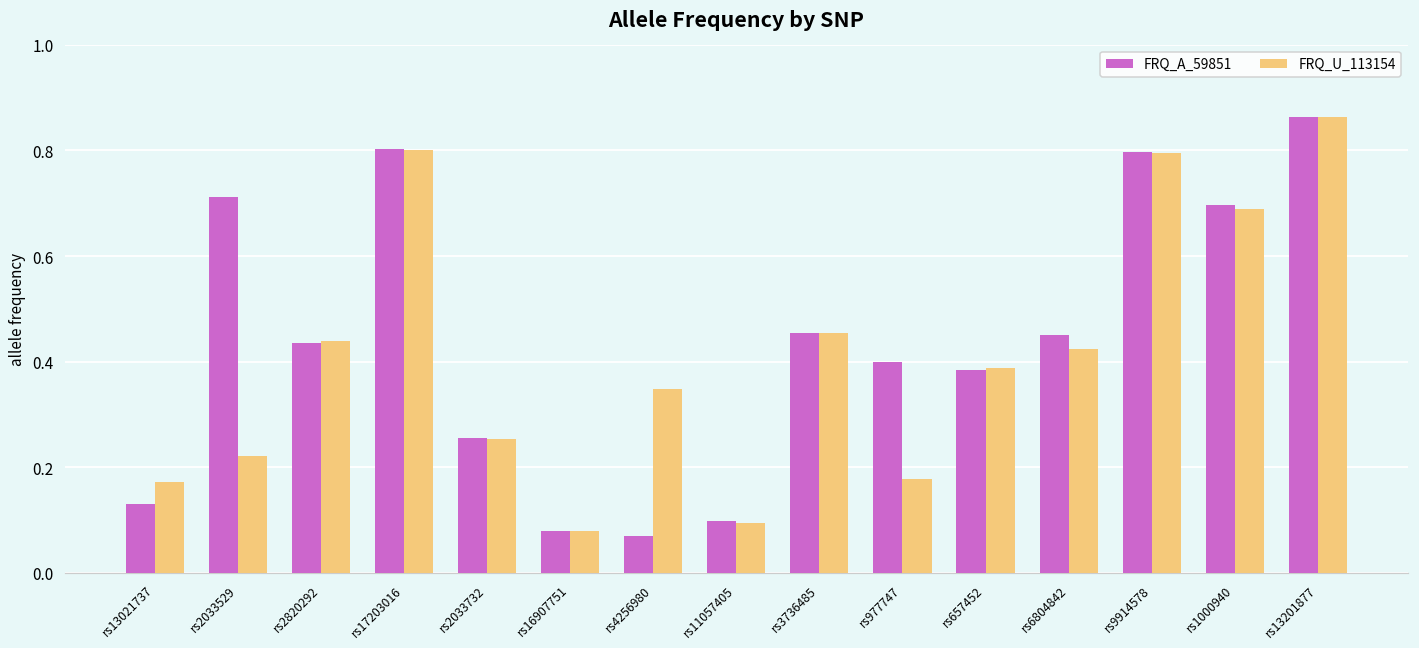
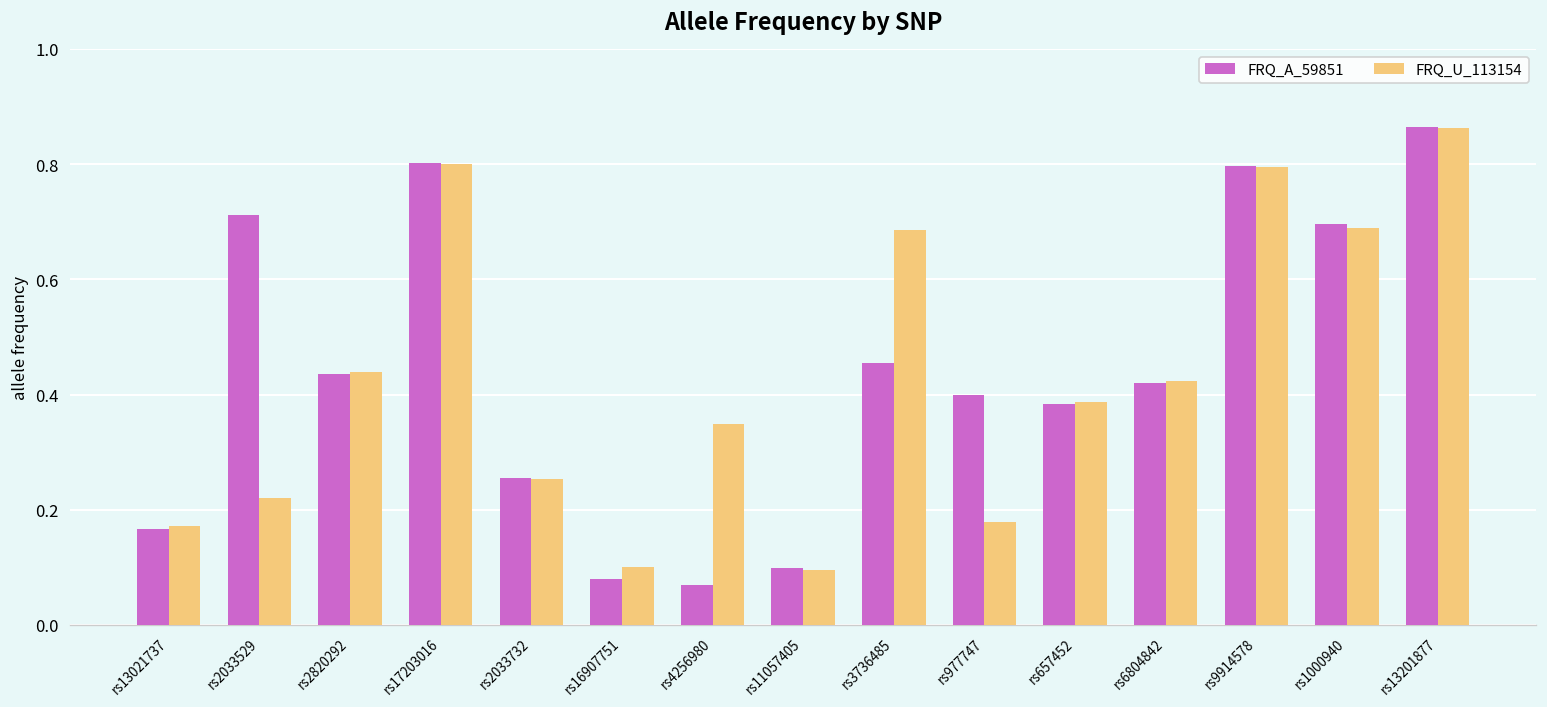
FRQ_A_59851, rs13021737: 0.13 -> 0.17
FRQ_U_113154, rs16907751: 0.08 -> 0.10
FRQ_U_113154, rs3736485: 0.46 -> 0.69
FRQ_A_59851, rs6804842: 0.45 -> 0.42
